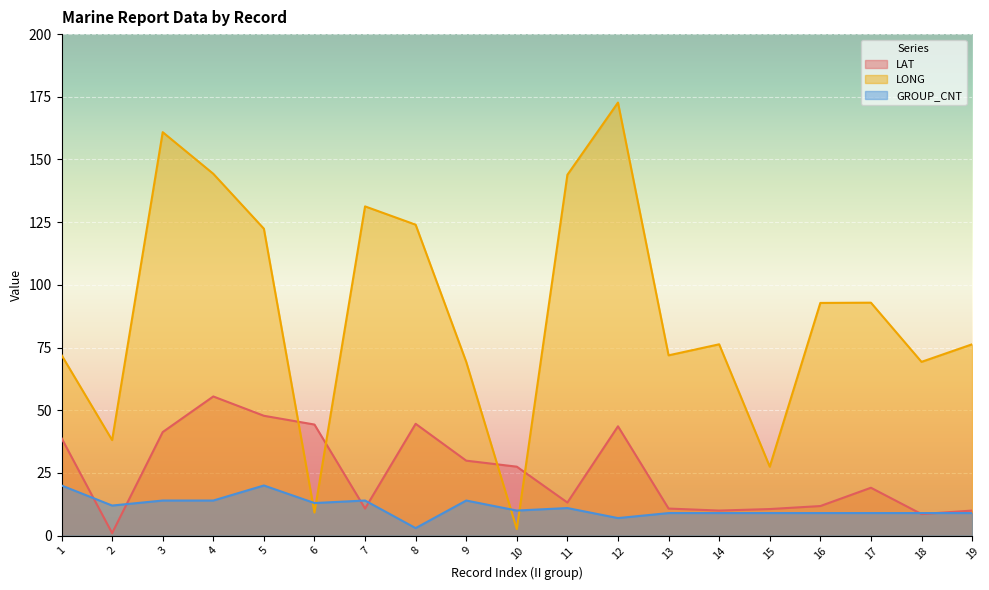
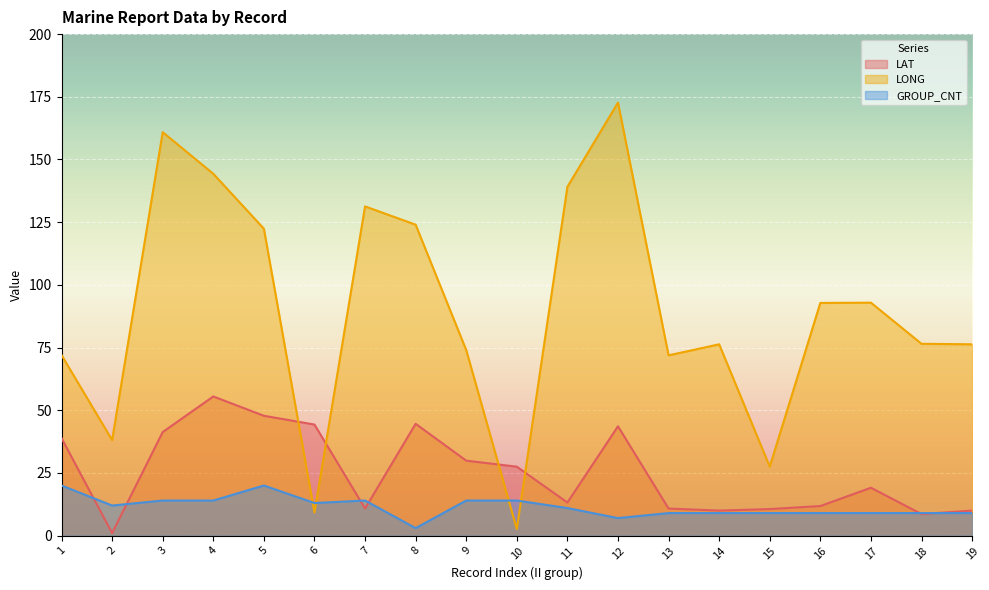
LONG, 9: 69 -> 74
GROUP_CNT, 10: 10 -> 14
LONG, 11: 144 -> 139
LONG, 18: 69 -> 77
